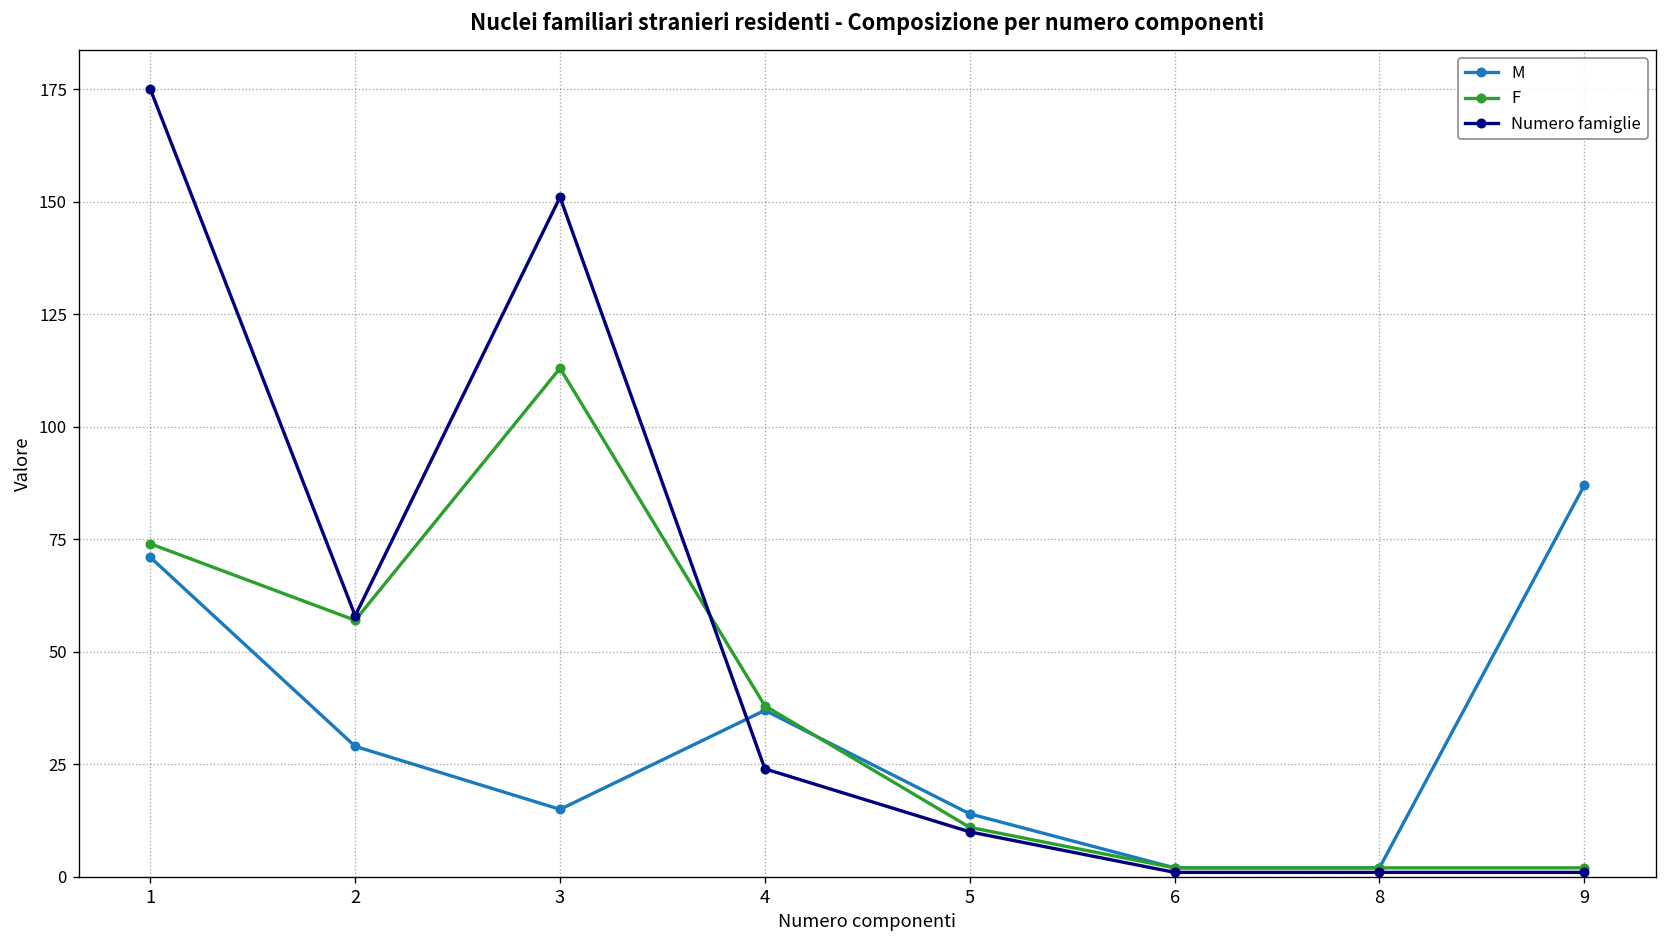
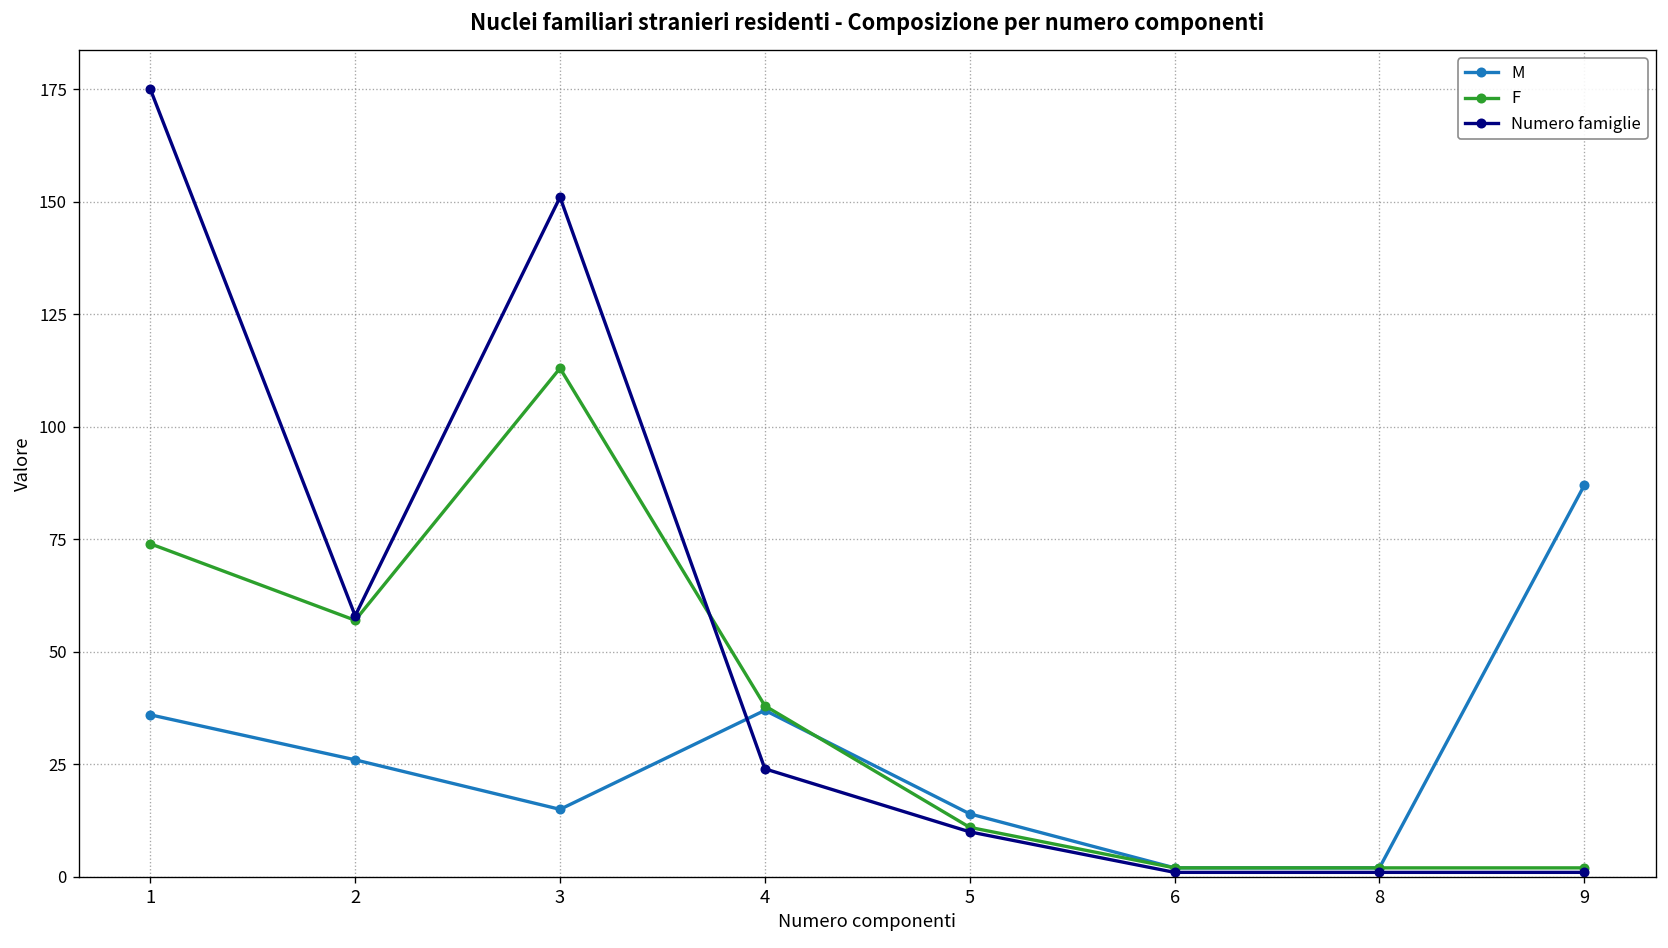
M, 1: 71 -> 36
M, 2: 29 -> 26
